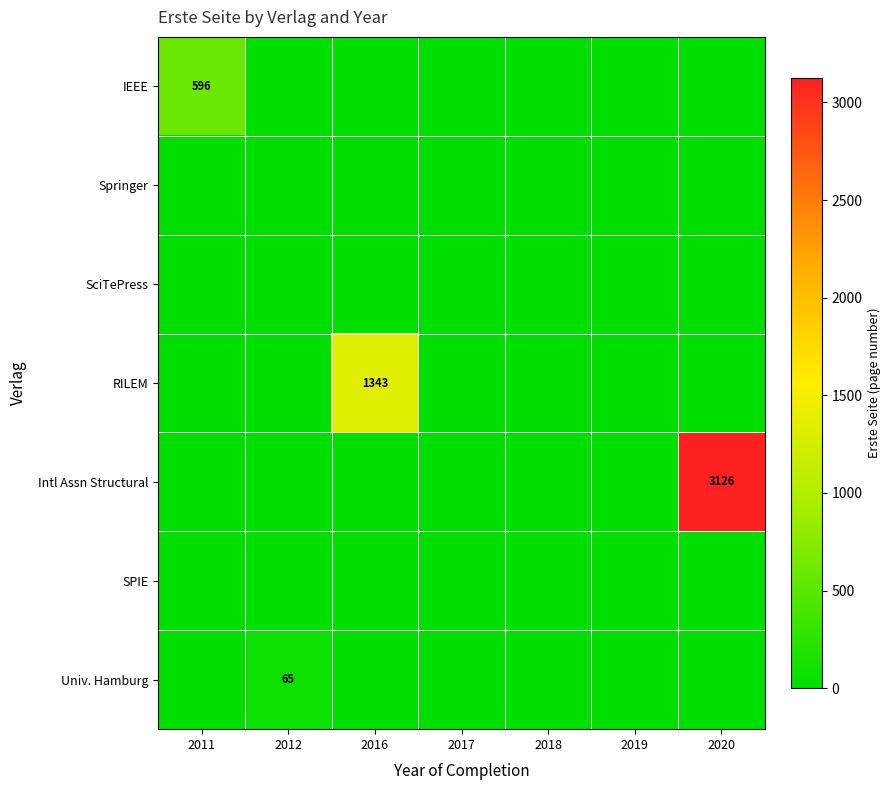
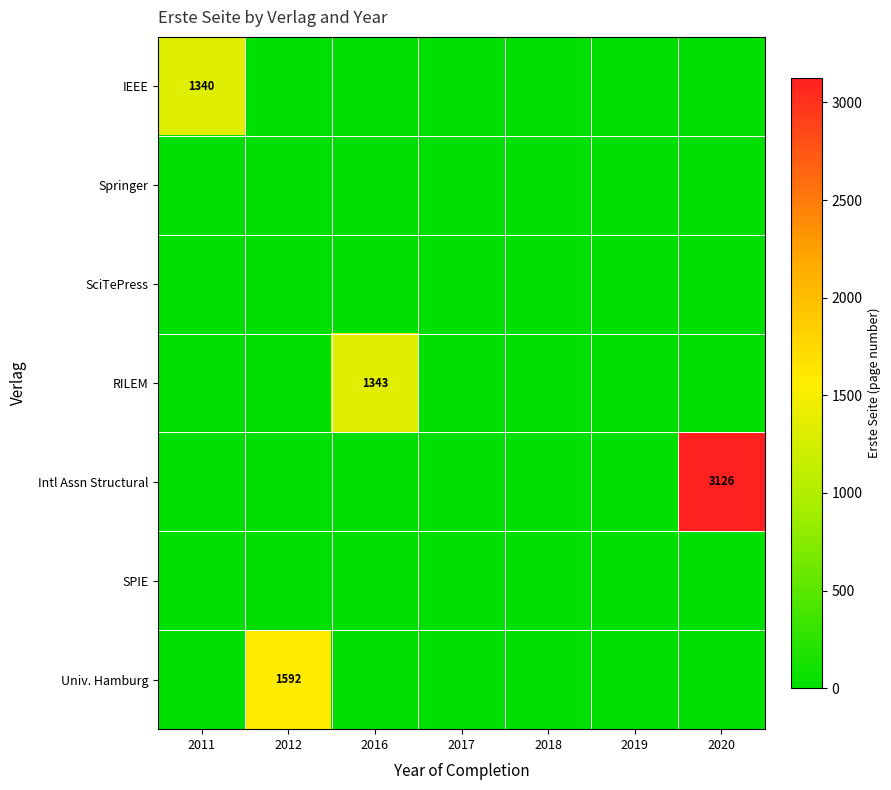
IEEE, 2011: 596 -> 1340
Univ. Hamburg, 2012: 65 -> 1592
